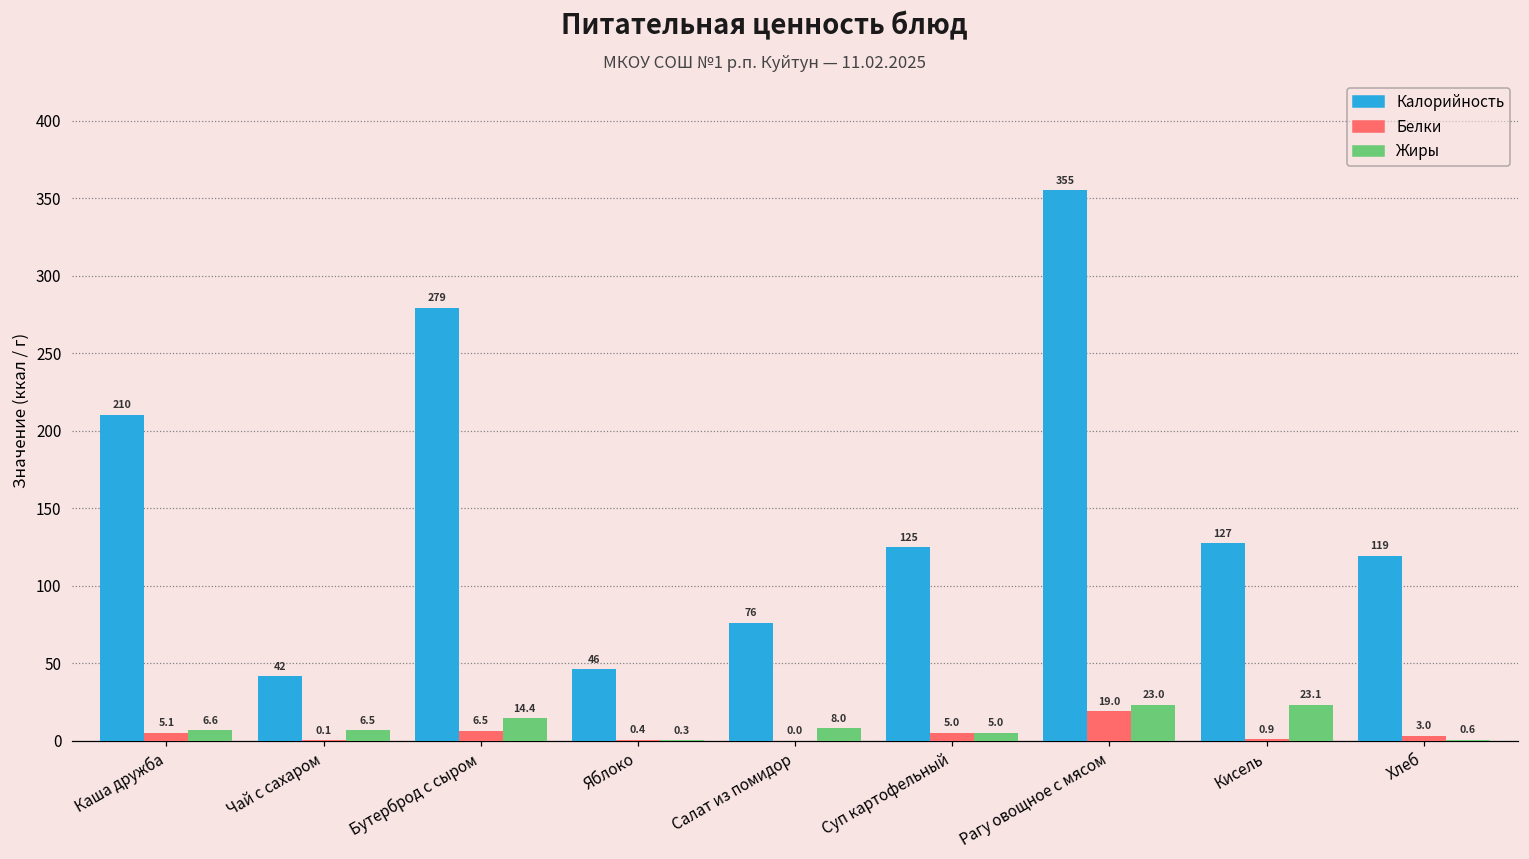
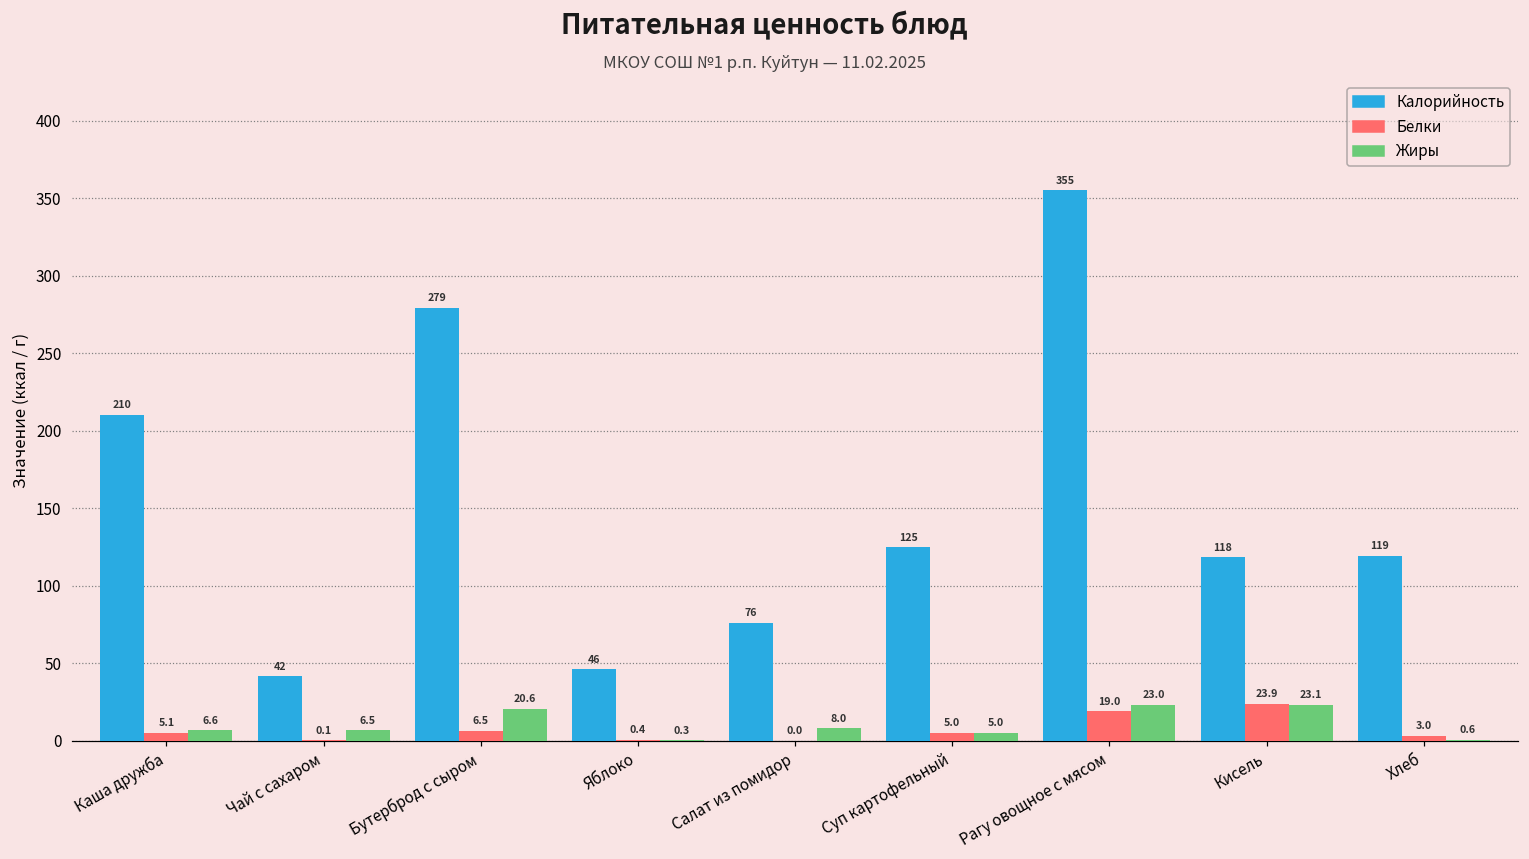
Жиры, Бутерброд с сыром: 14.4 -> 20.6
Калорийность, Кисель: 127 -> 118
Белки, Кисель: 0.9 -> 23.9
